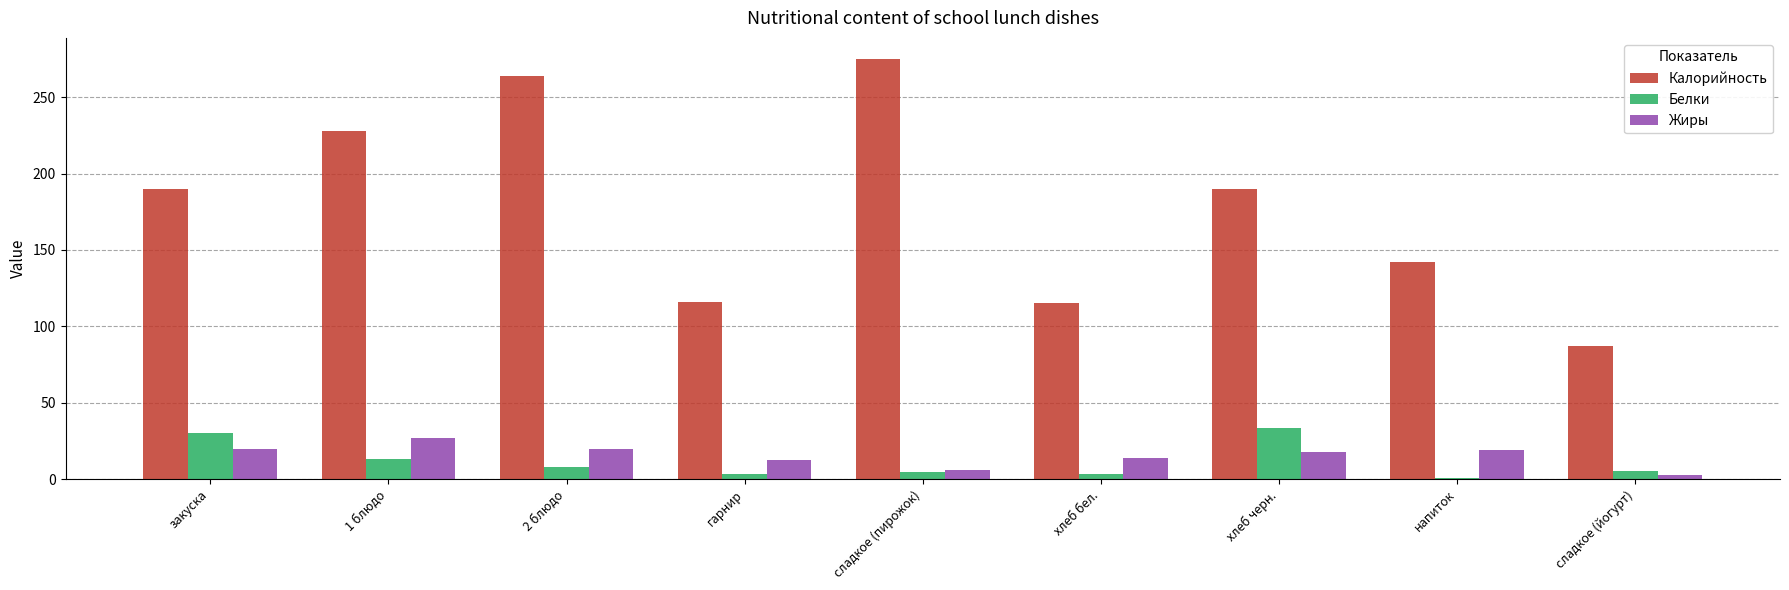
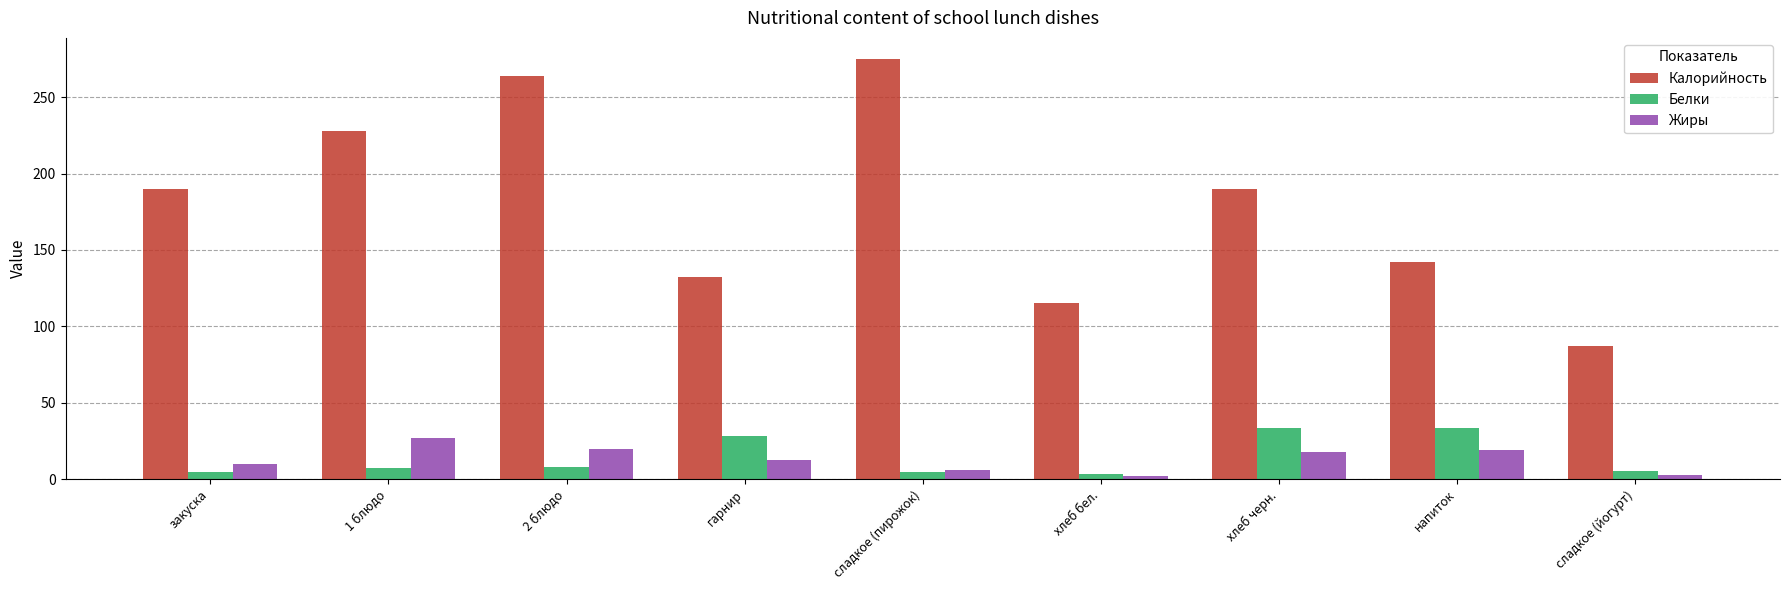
Белки, закуска: 30 -> 5
Жиры, закуска: 20 -> 10
Белки, 1 блюдо: 13 -> 7
Калорийность, гарнир: 116 -> 132
Белки, гарнир: 3 -> 28
Жиры, хлеб бел.: 14 -> 2
Белки, напиток: 1 -> 33
